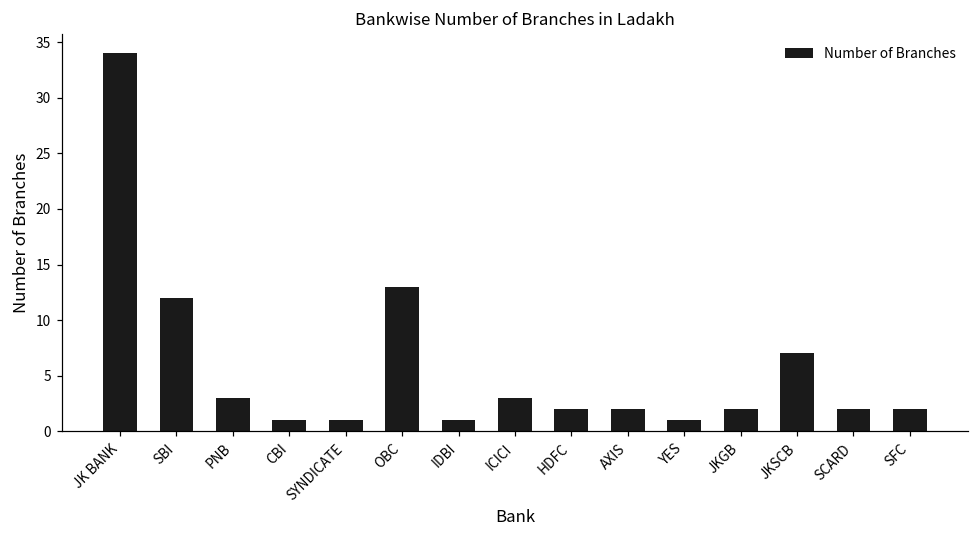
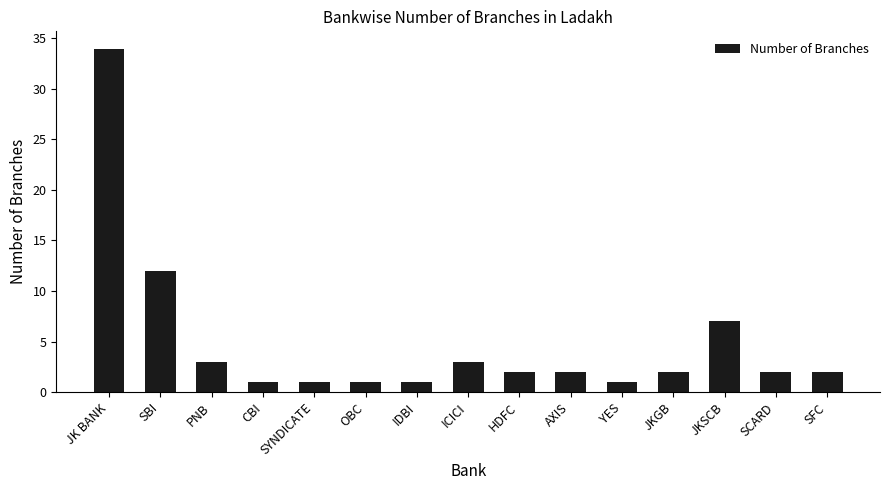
OBC: 13 -> 1
